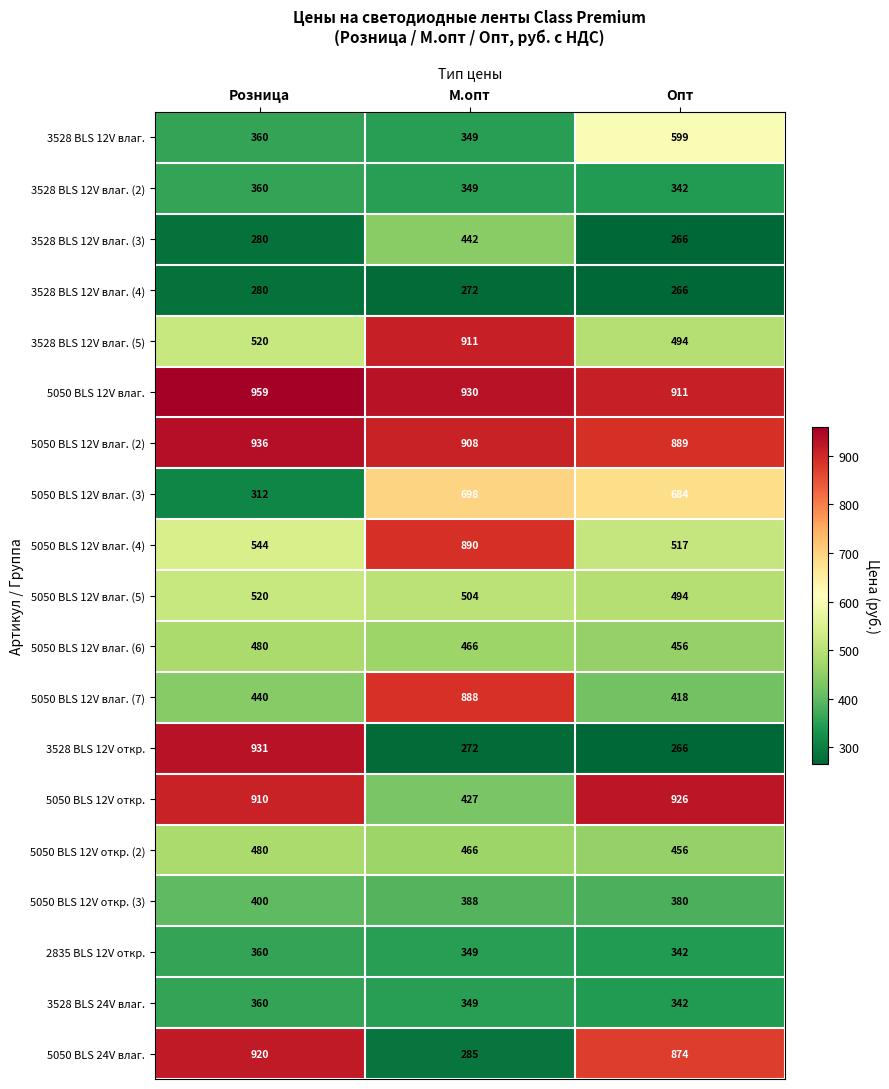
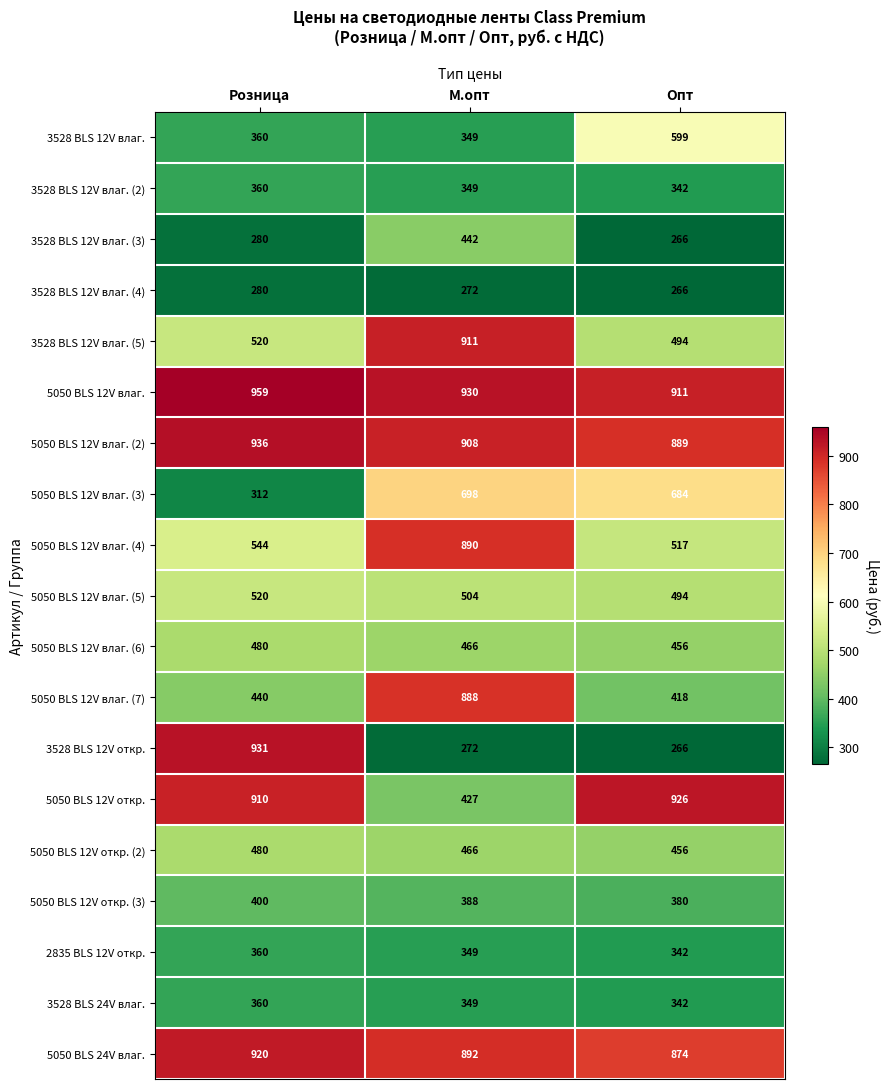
5050 BLS 24V влаг., М.опт: 285 -> 892
